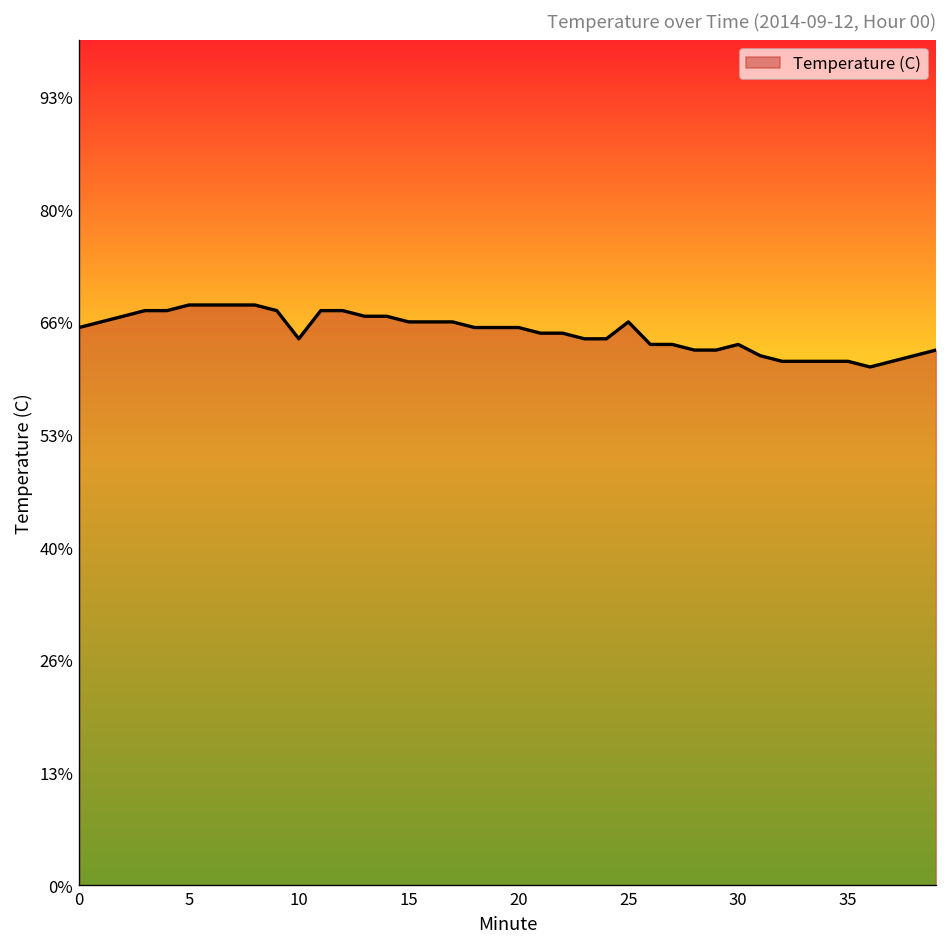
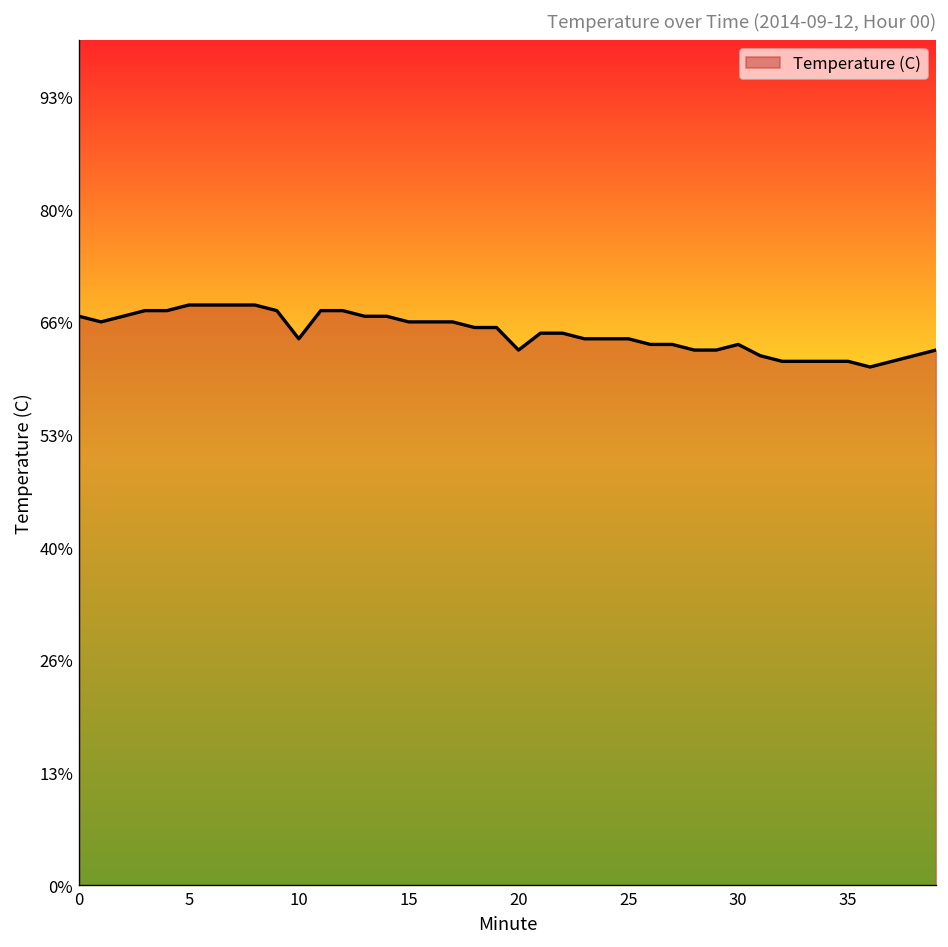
0: 66% -> 67%
20: 66% -> 63%
25: 66% -> 64%
